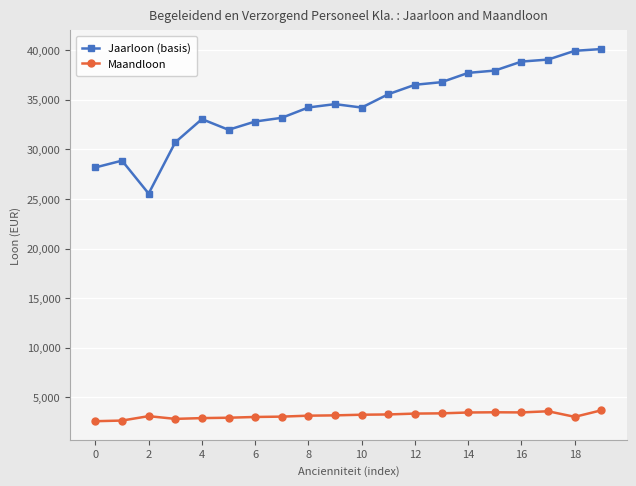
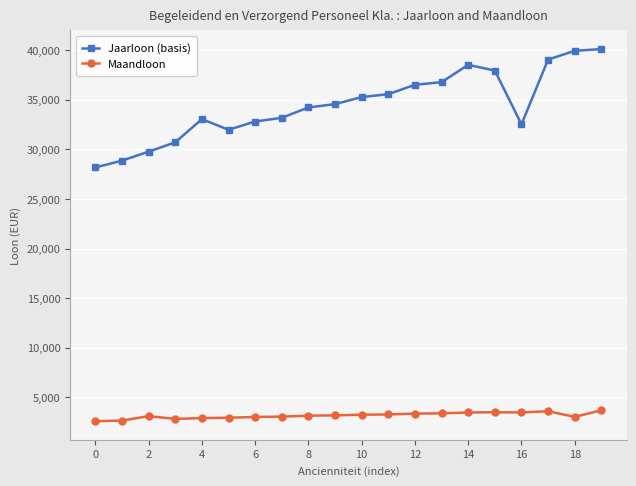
Jaarloon (basis), 2: 26,000 -> 30,000
Jaarloon (basis), 10: 34,000 -> 35,000
Jaarloon (basis), 14: 38,000 -> 39,000
Jaarloon (basis), 16: 39,000 -> 33,000
